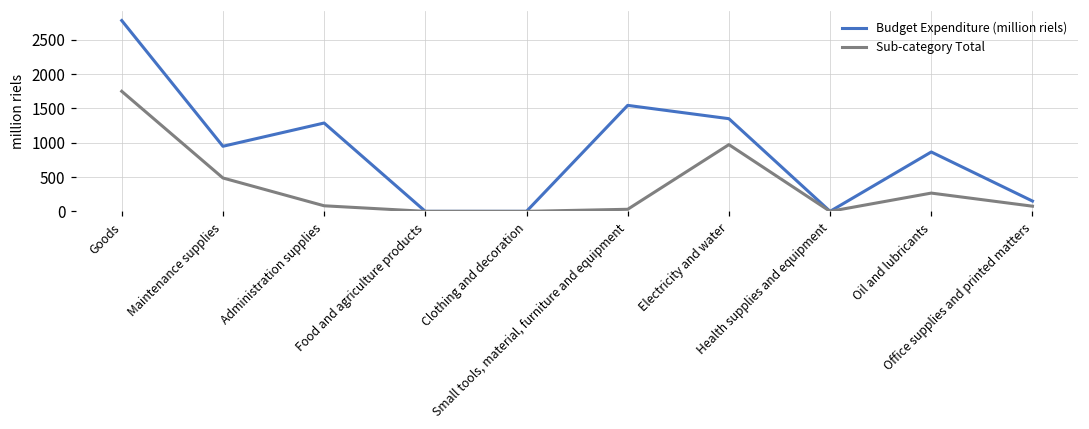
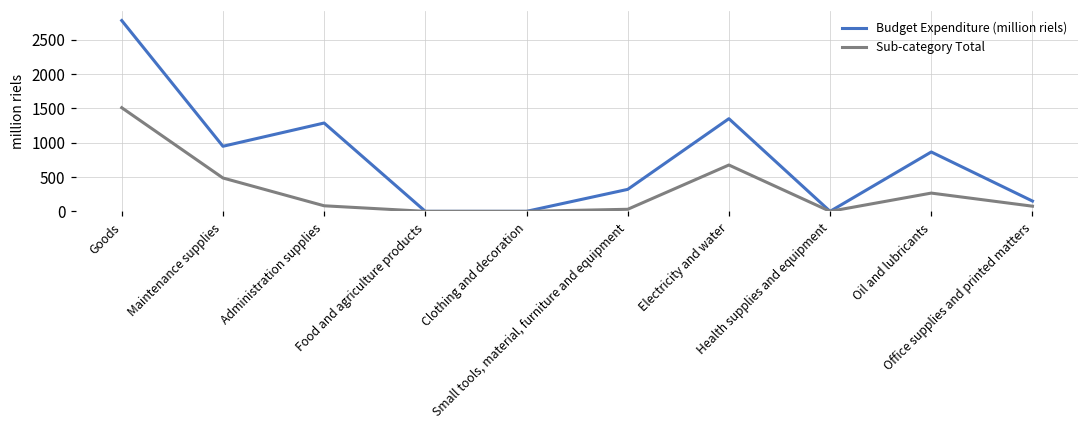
Sub-category Total, Goods: 1700 -> 1500
Budget Expenditure (million riels), Small tools, material, furniture and equipment: 1500 -> 300
Sub-category Total, Electricity and water: 1000 -> 700
